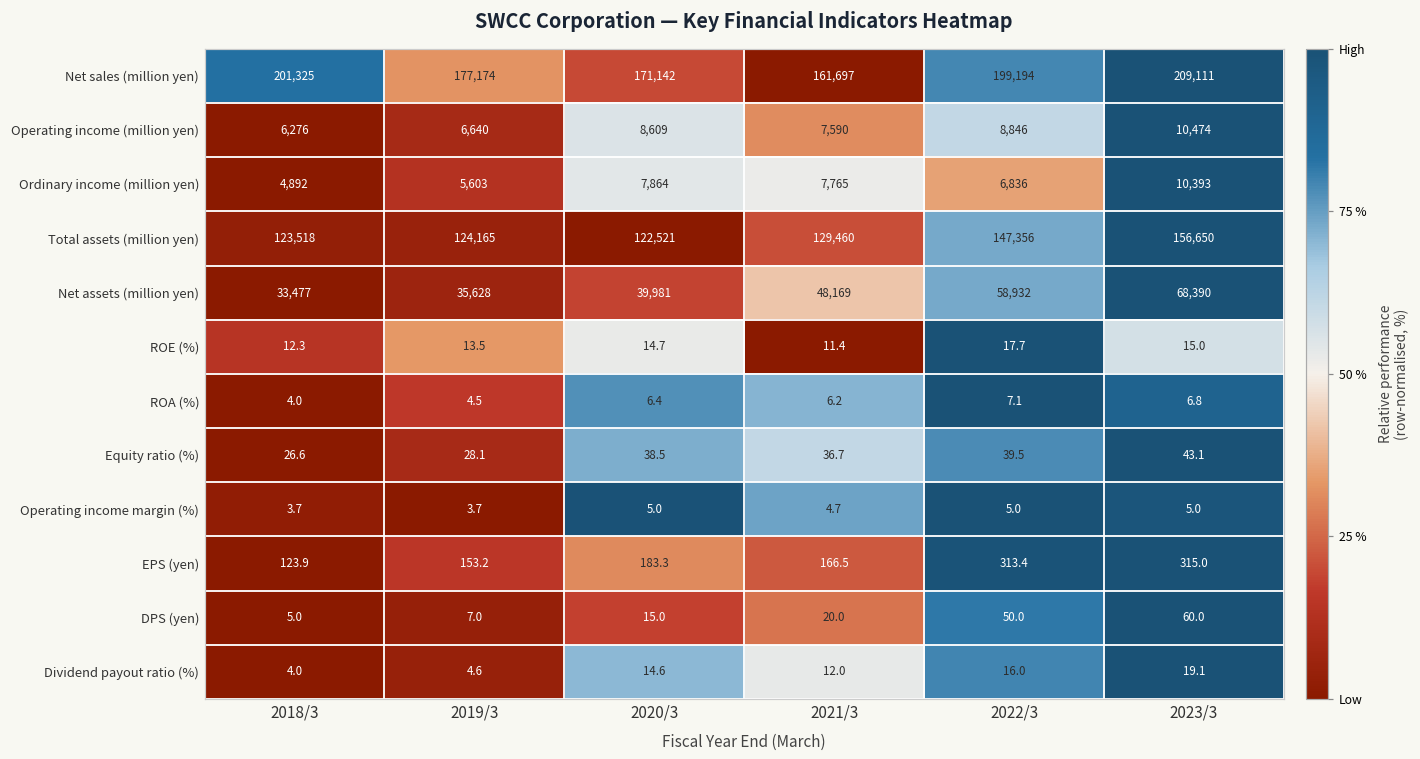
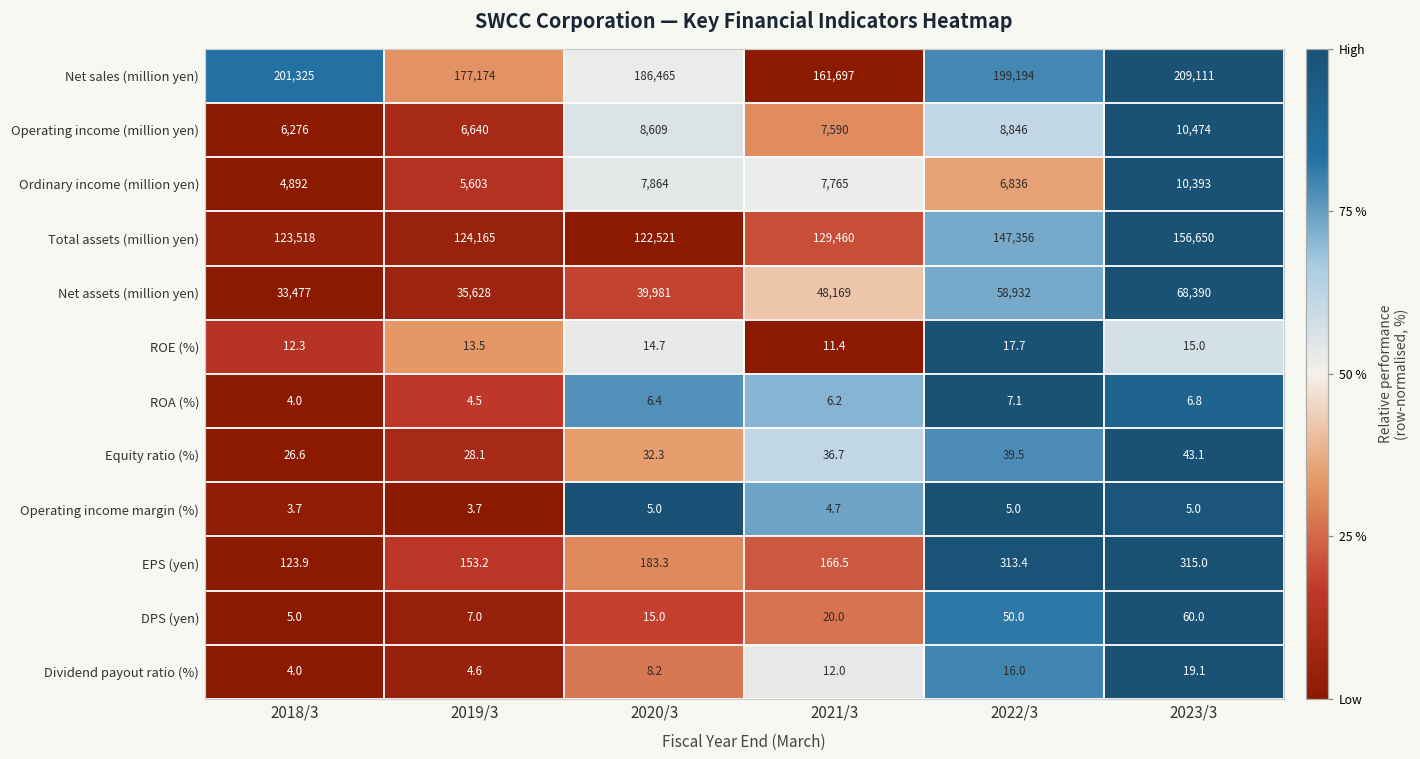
Net sales (million yen), 2020/3: 171,142 -> 186,465
Equity ratio (%), 2020/3: 38.5 -> 32.3
Dividend payout ratio (%), 2020/3: 14.6 -> 8.2
